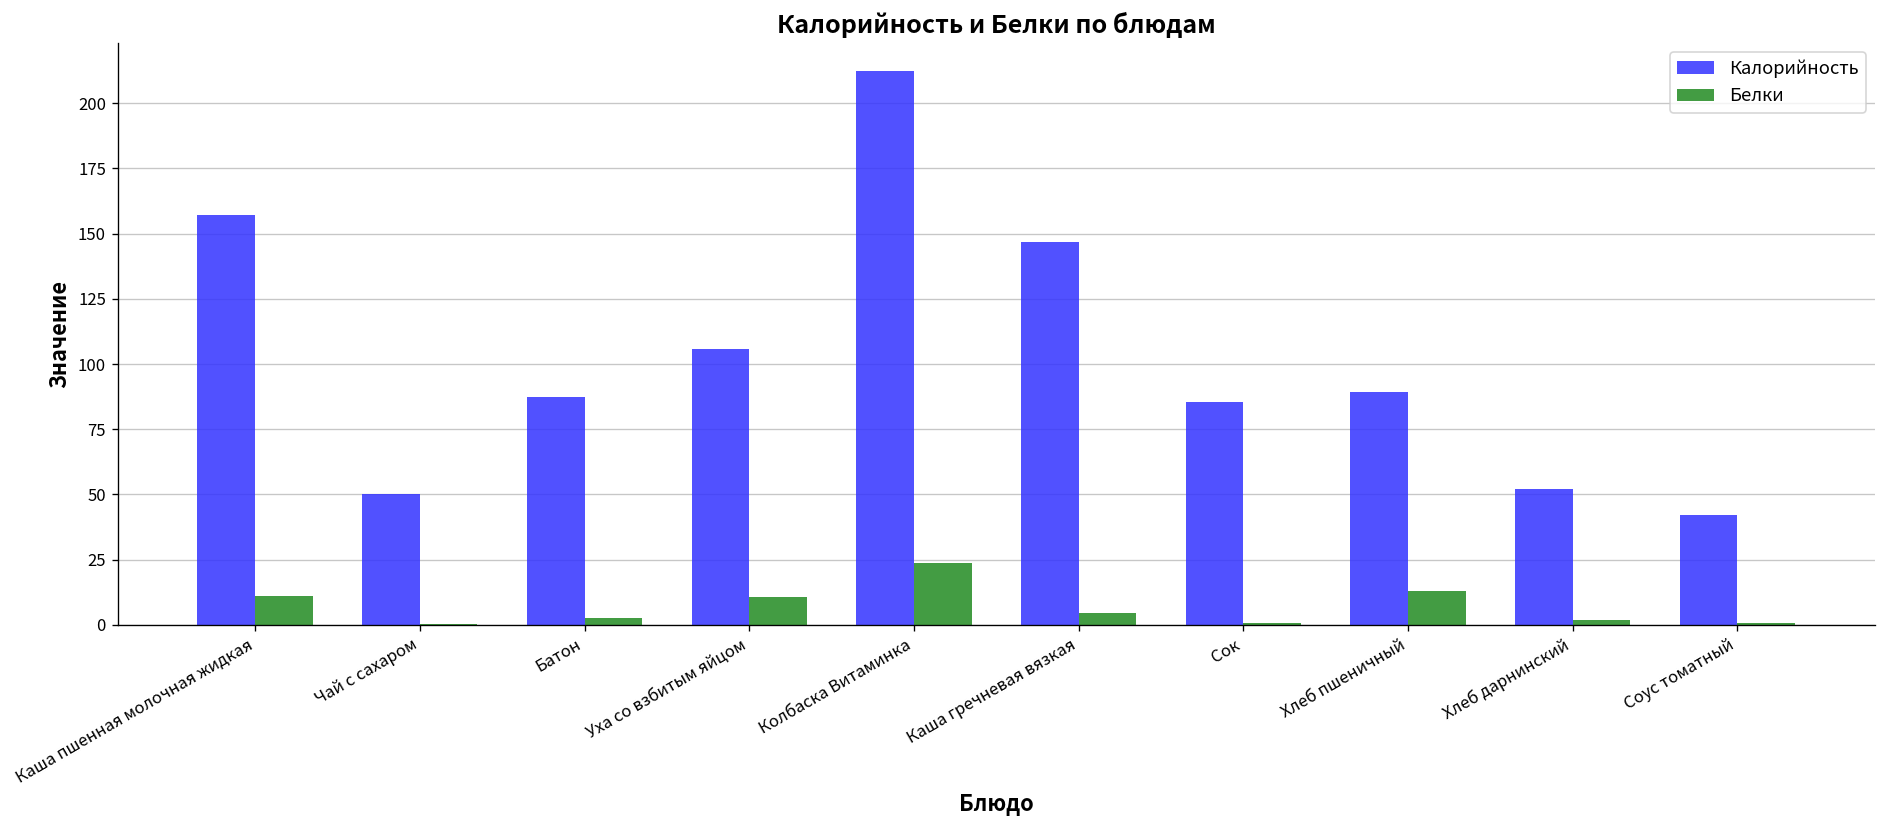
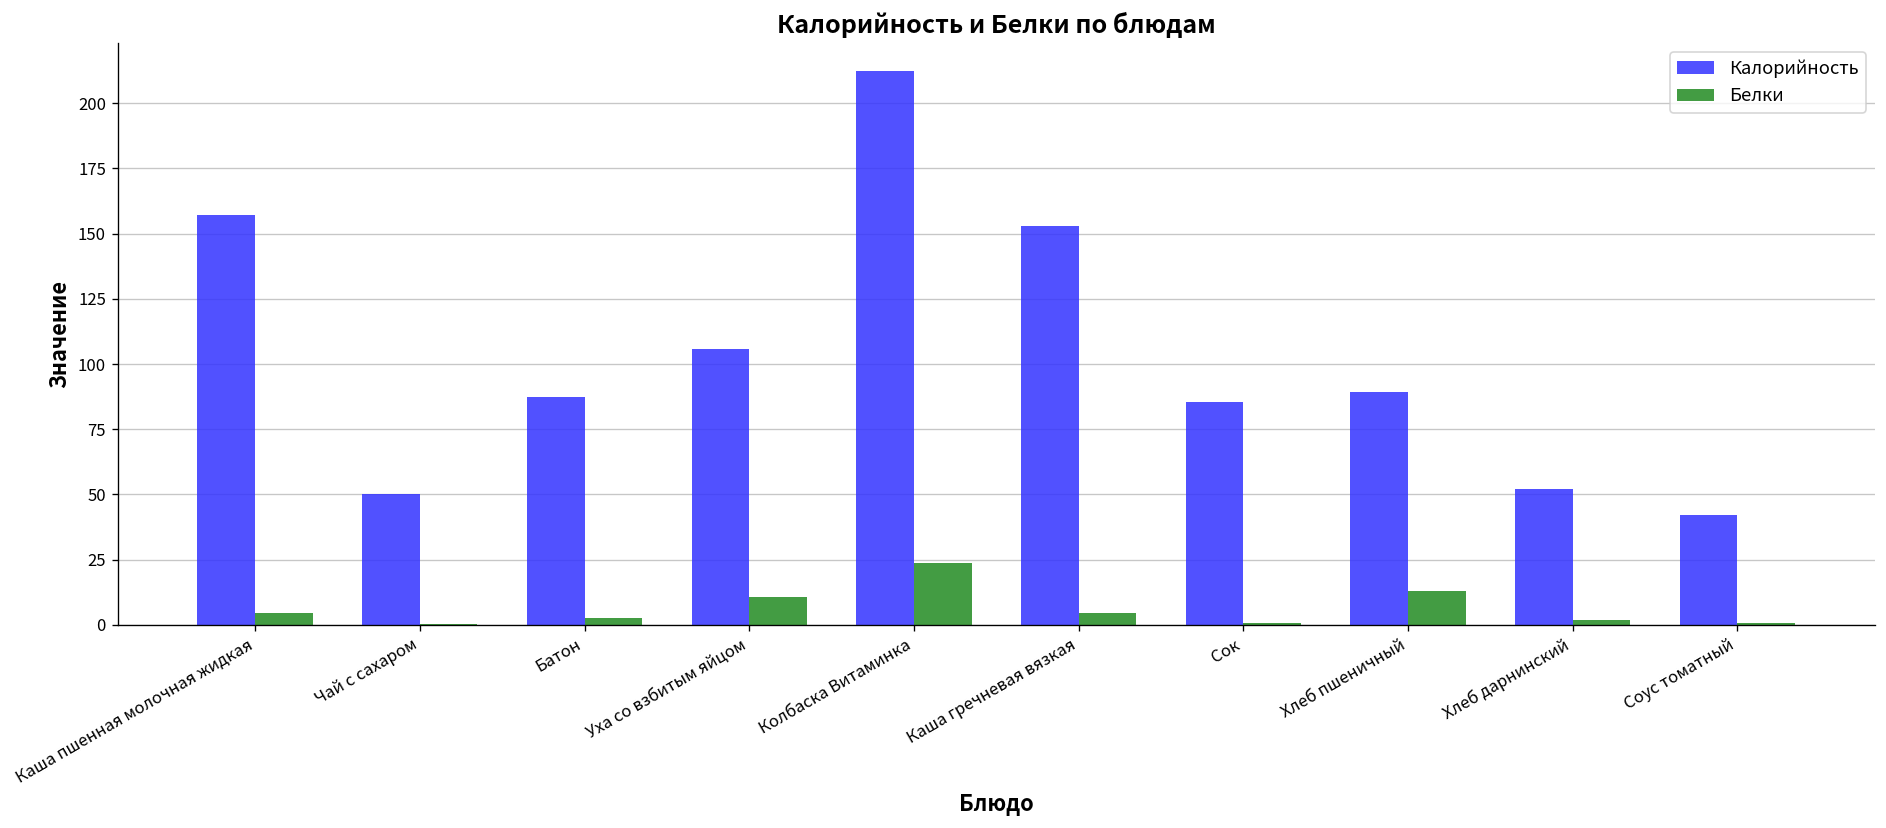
Белки, Каша пшенная молочная жидкая: 11 -> 4
Калорийность, Каша гречневая вязкая: 147 -> 153
